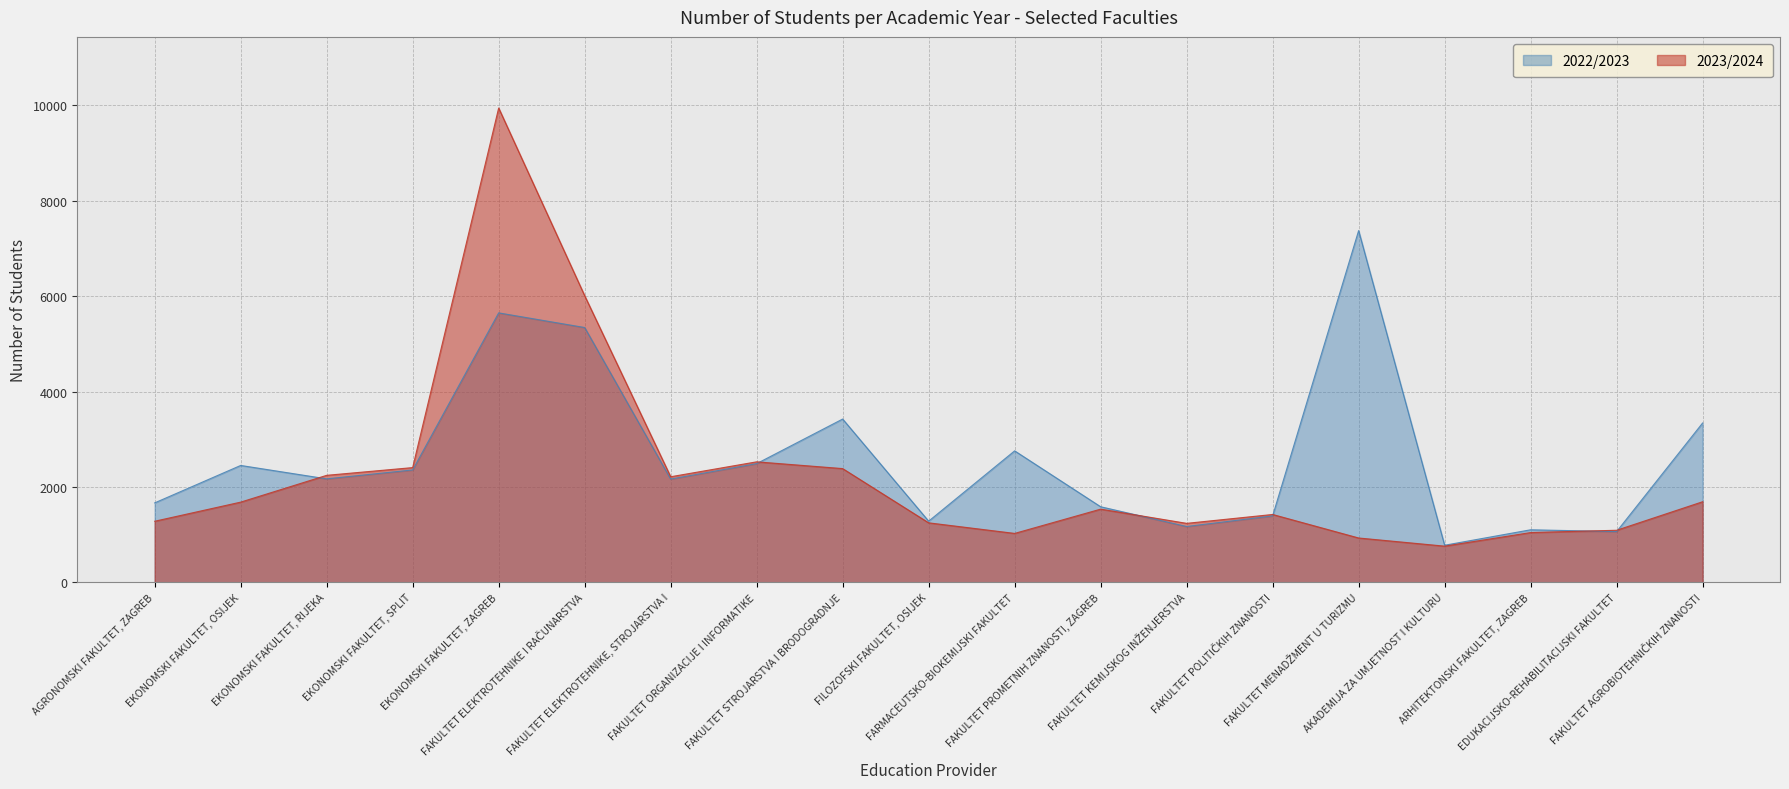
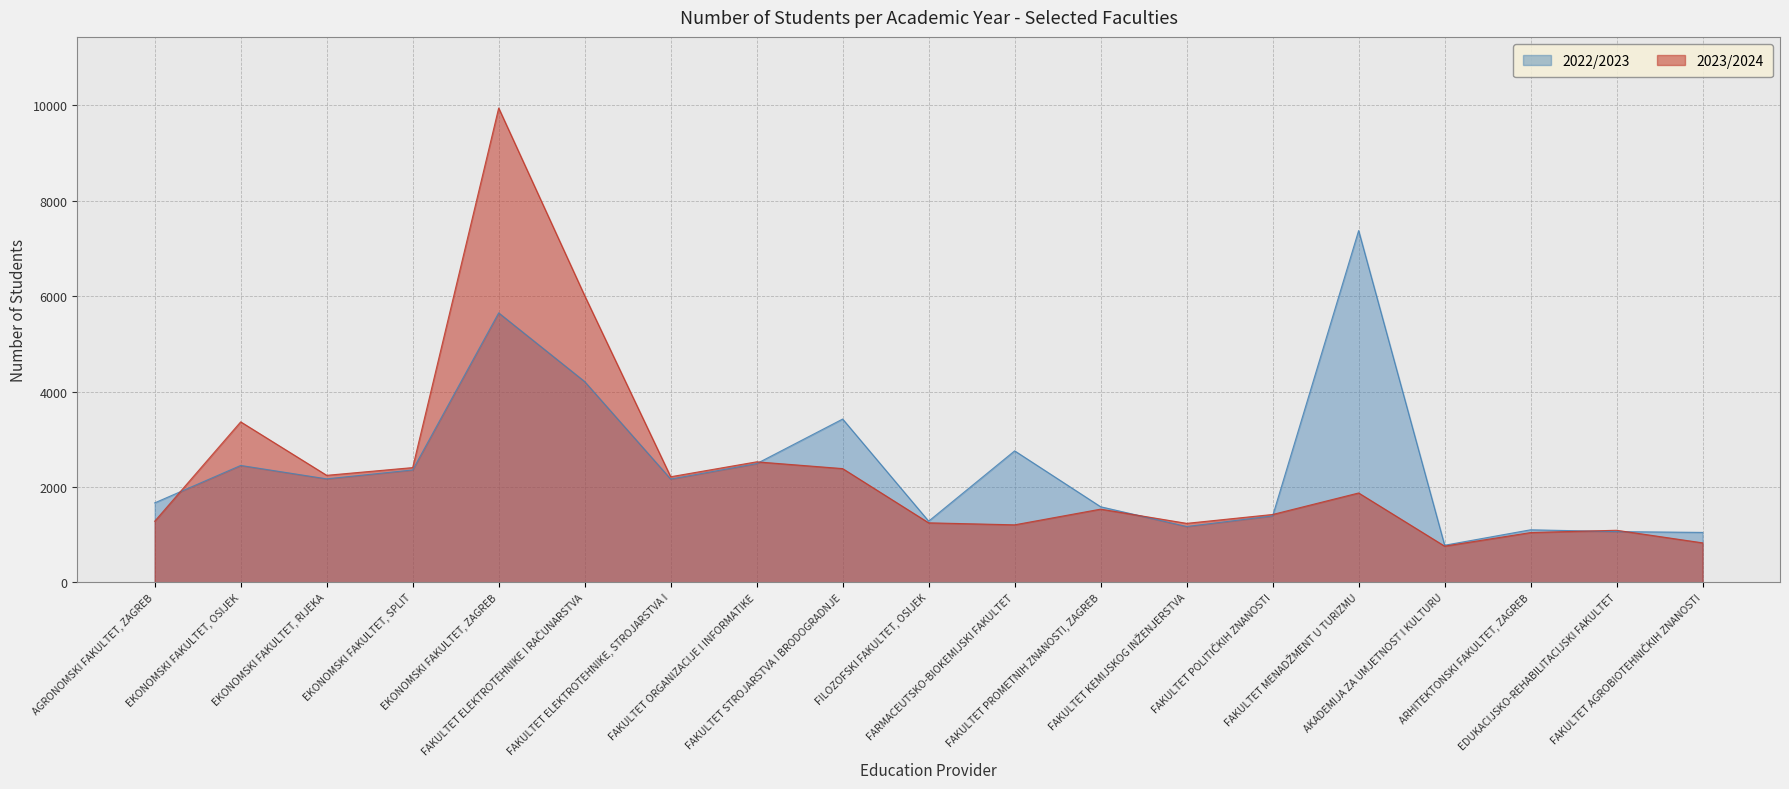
2023/2024, EKONOMSKI FAKULTET, OSIJEK: 1700 -> 3400
2022/2023, FAKULTET ELEKTROTEHNIKE I RAČUNARSTVA: 5300 -> 4200
2023/2024, FARMACEUTSKO-BIOKEMIJSKI FAKULTET: 1000 -> 1200
2023/2024, FAKULTET MENADŽMENT U TURIZMU: 900 -> 1900
2022/2023, FAKULTET AGROBIOTEHNIČKIH ZNANOSTI: 3300 -> 1000
2023/2024, FAKULTET AGROBIOTEHNIČKIH ZNANOSTI: 1700 -> 800
